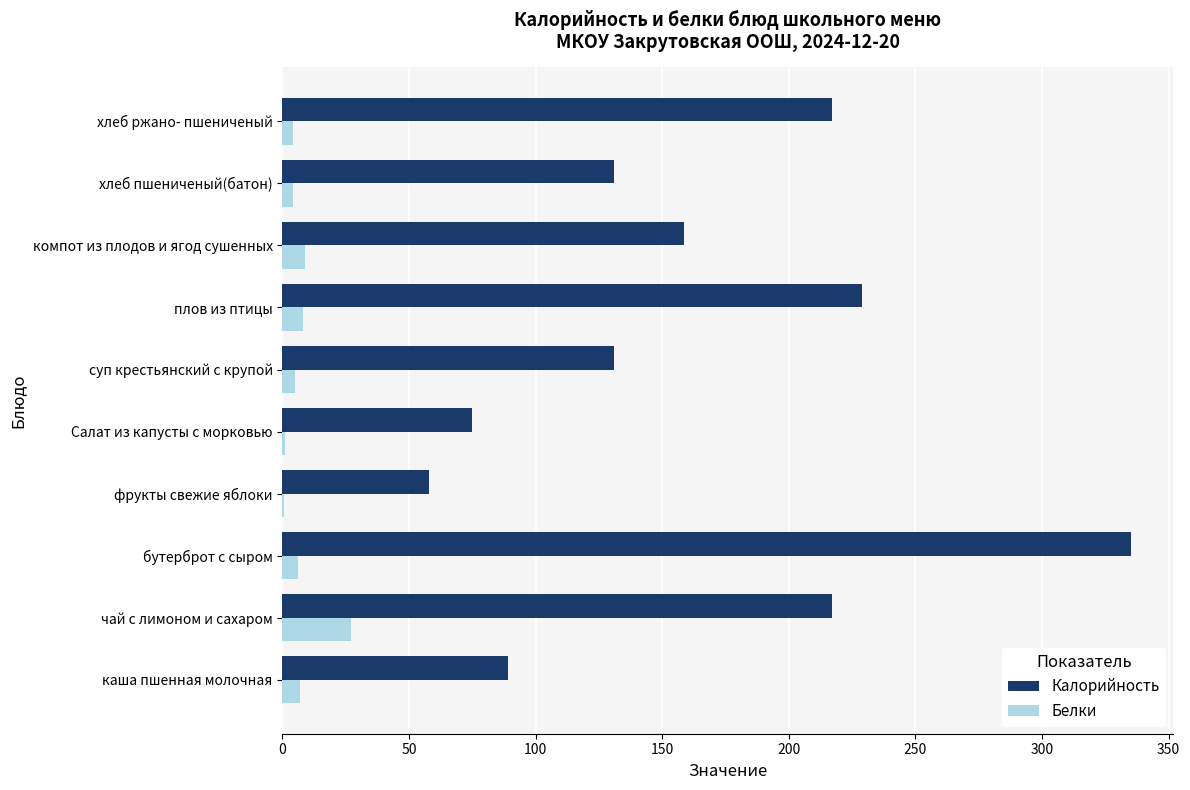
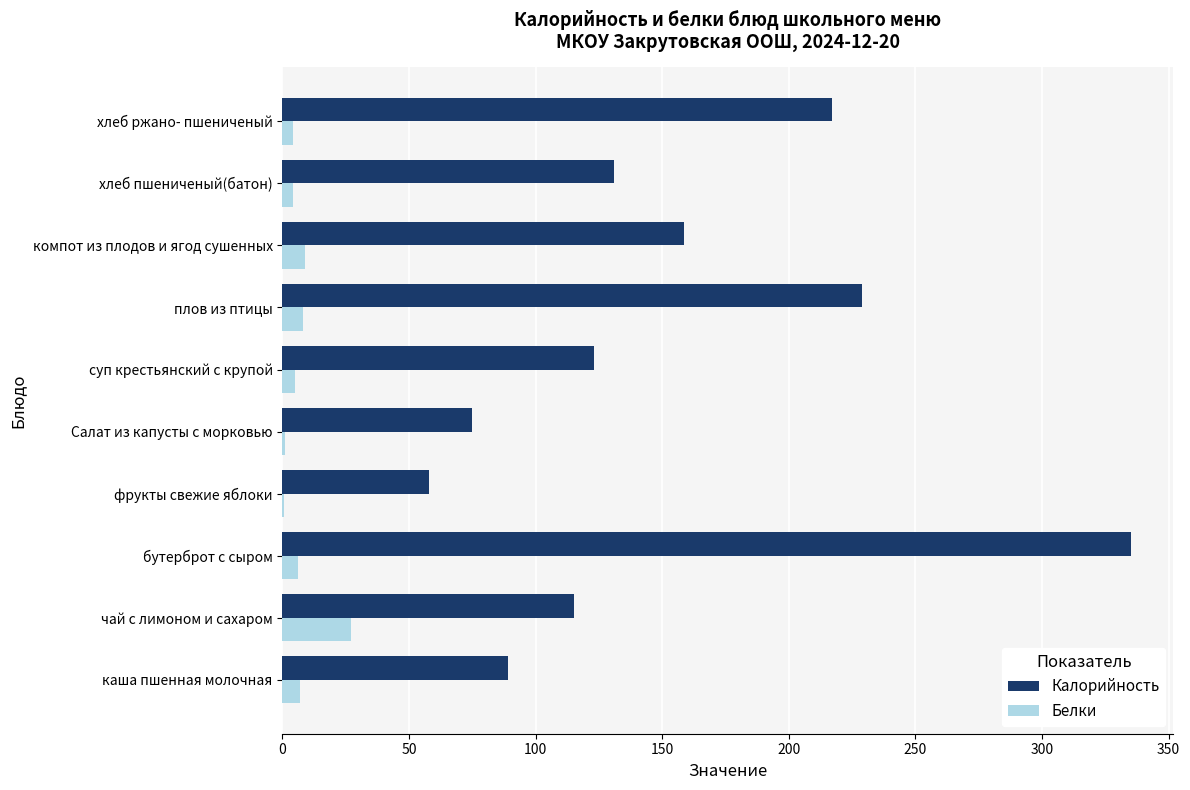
Калорийность, суп крестьянский с крупой: 131 -> 123
Калорийность, чай с лимоном и сахаром: 217 -> 115
